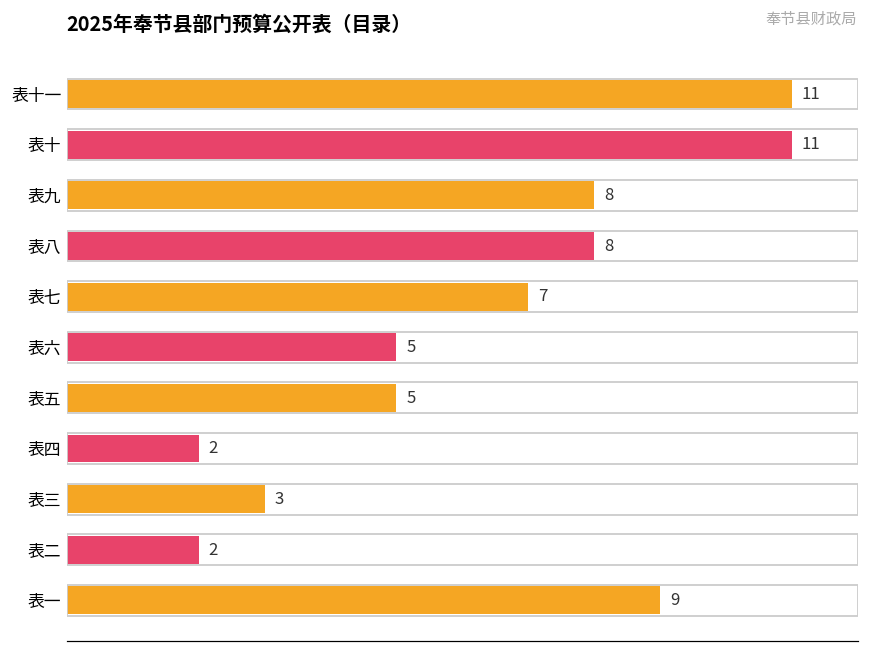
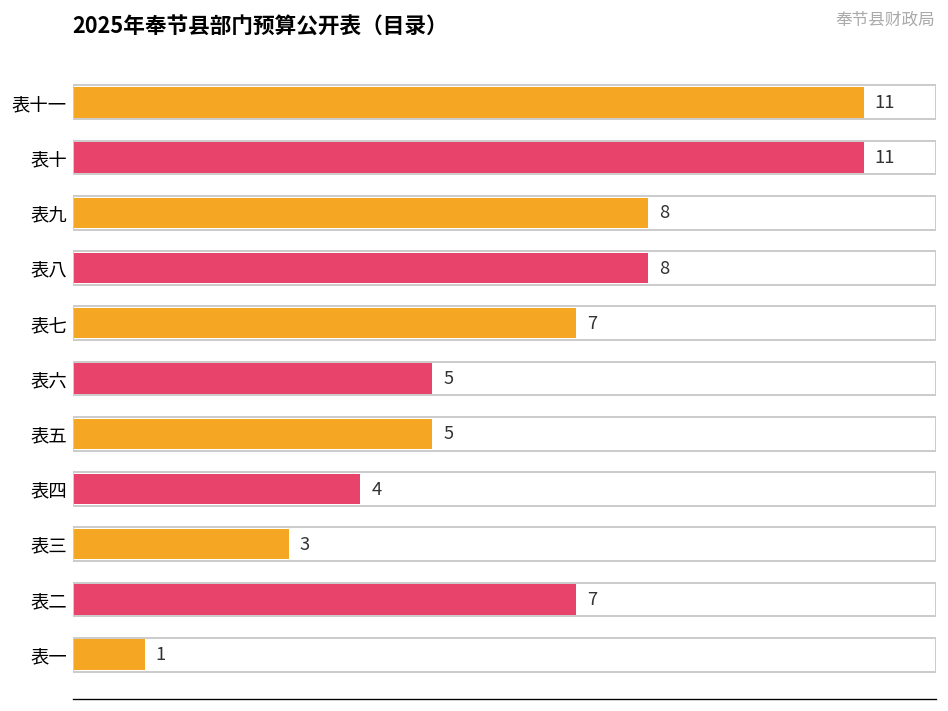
表四: 2 -> 4
表二: 2 -> 7
表一: 9 -> 1
